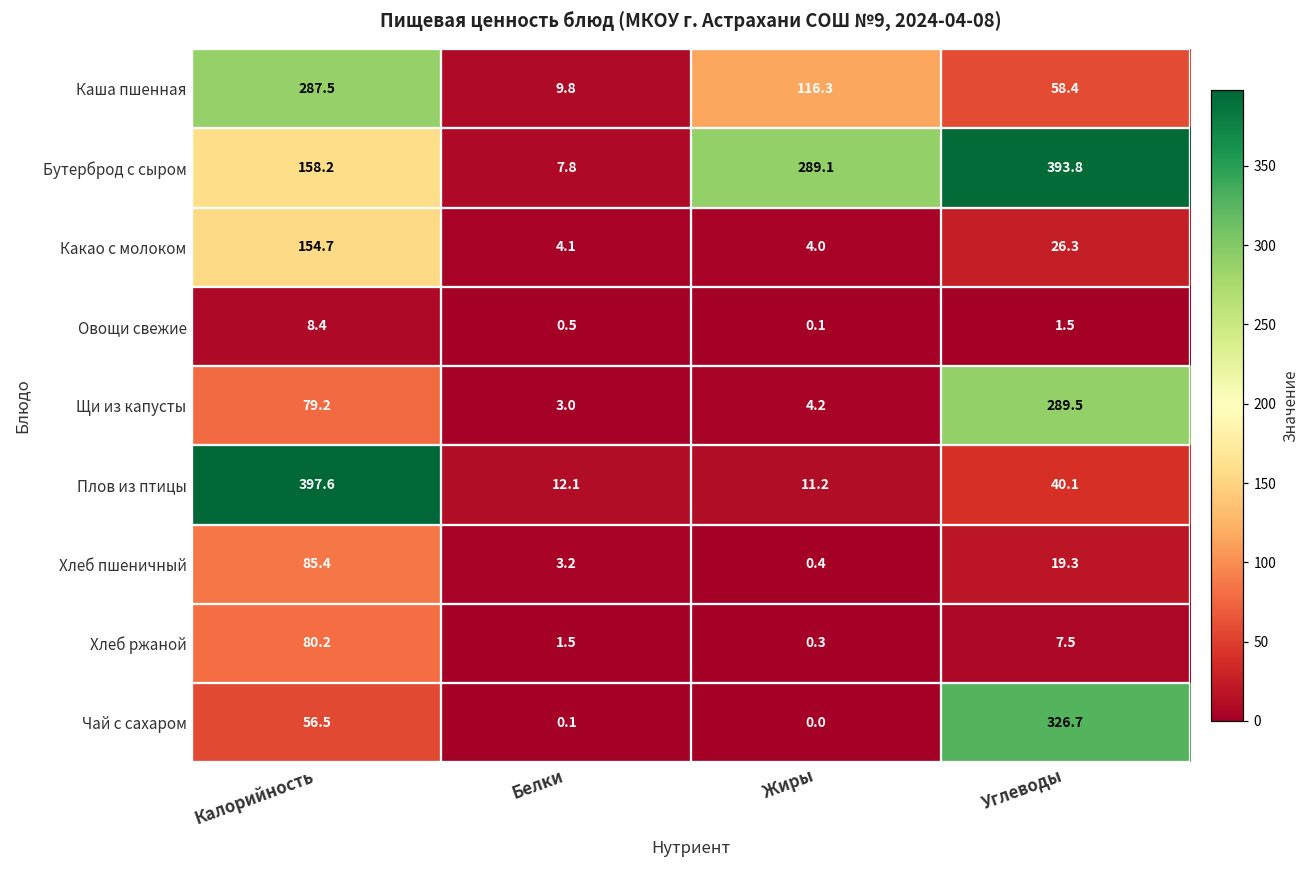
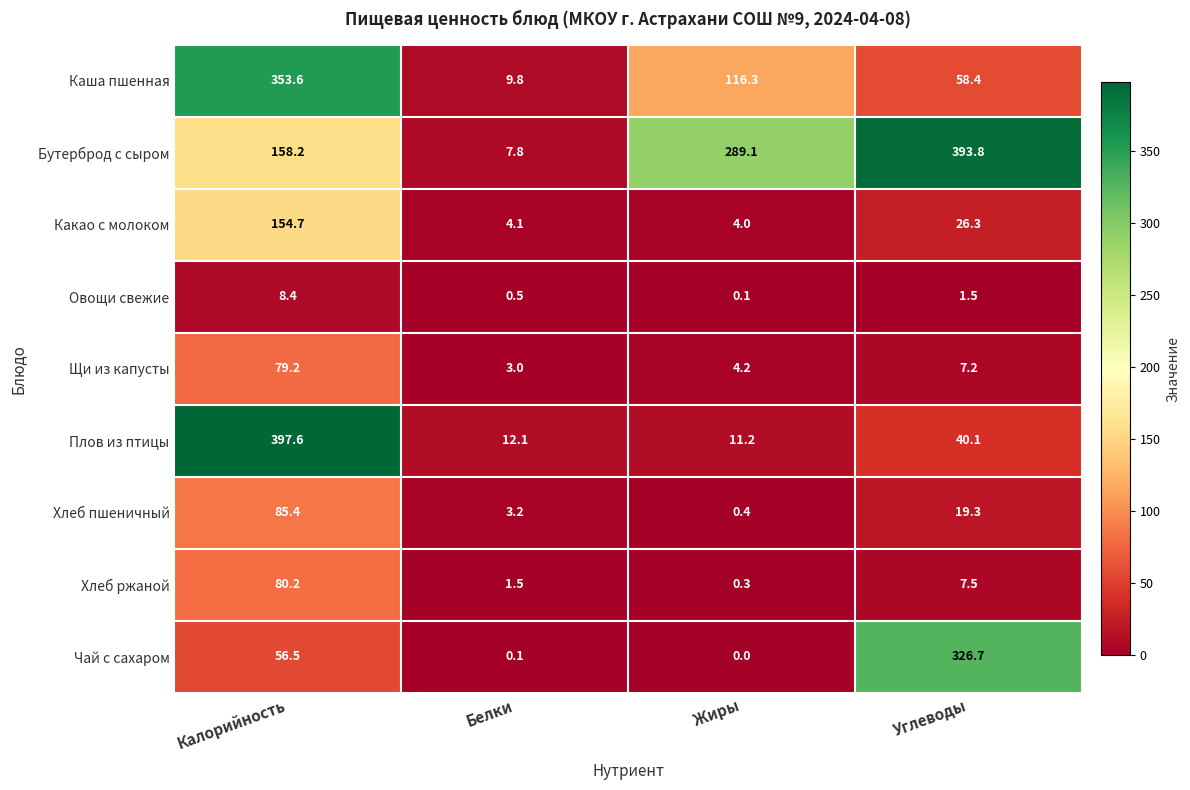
Каша пшенная, Калорийность: 287.5 -> 353.6
Щи из капусты, Углеводы: 289.5 -> 7.2
